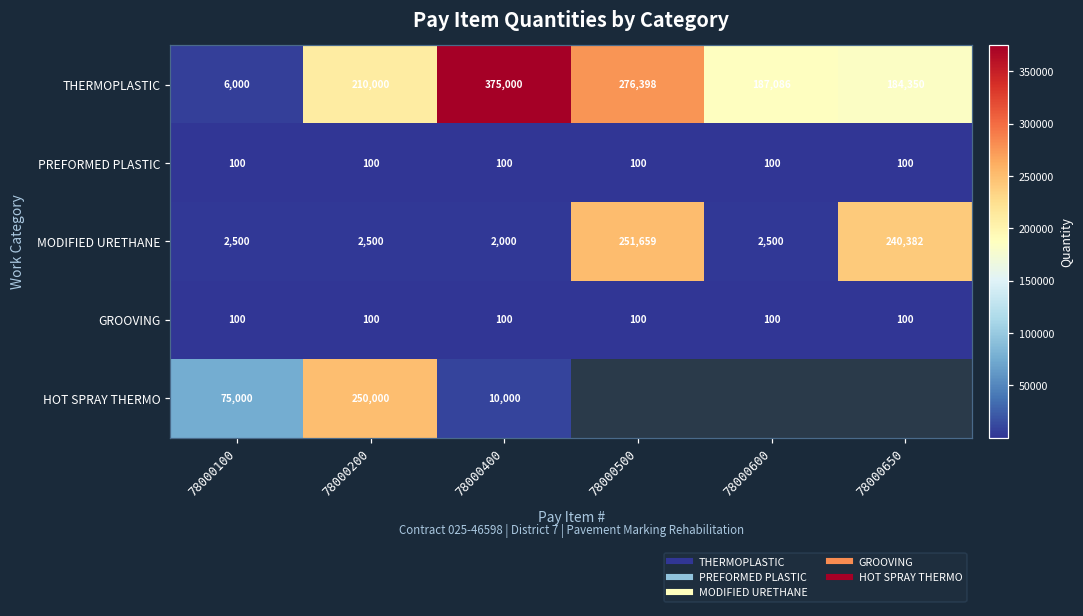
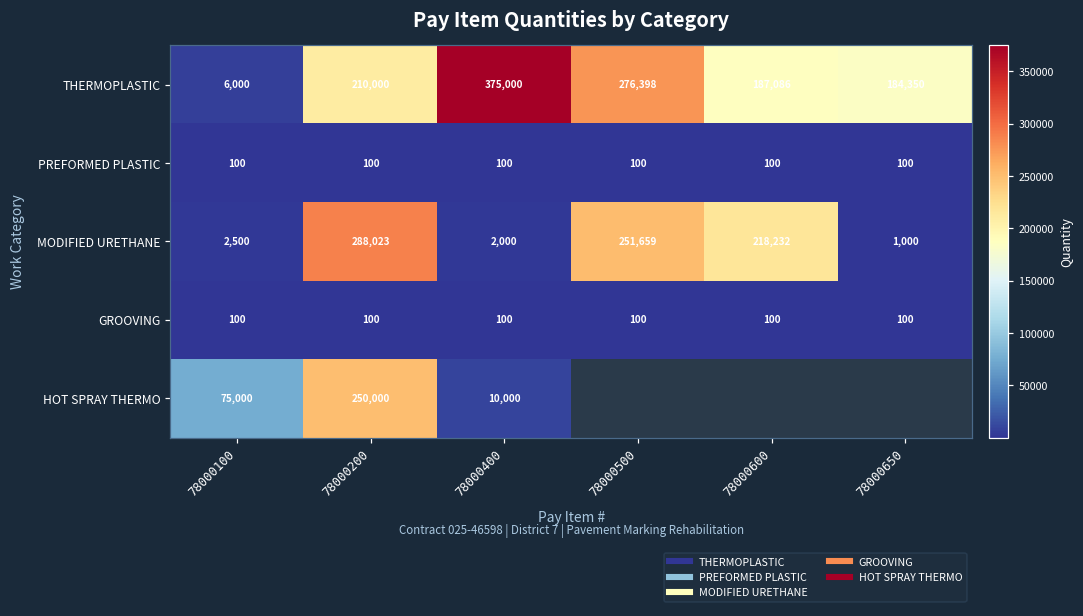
MODIFIED URETHANE, 78000200: 2,500 -> 288,023
MODIFIED URETHANE, 78000600: 2,500 -> 218,232
MODIFIED URETHANE, 78000650: 240,382 -> 1,000
